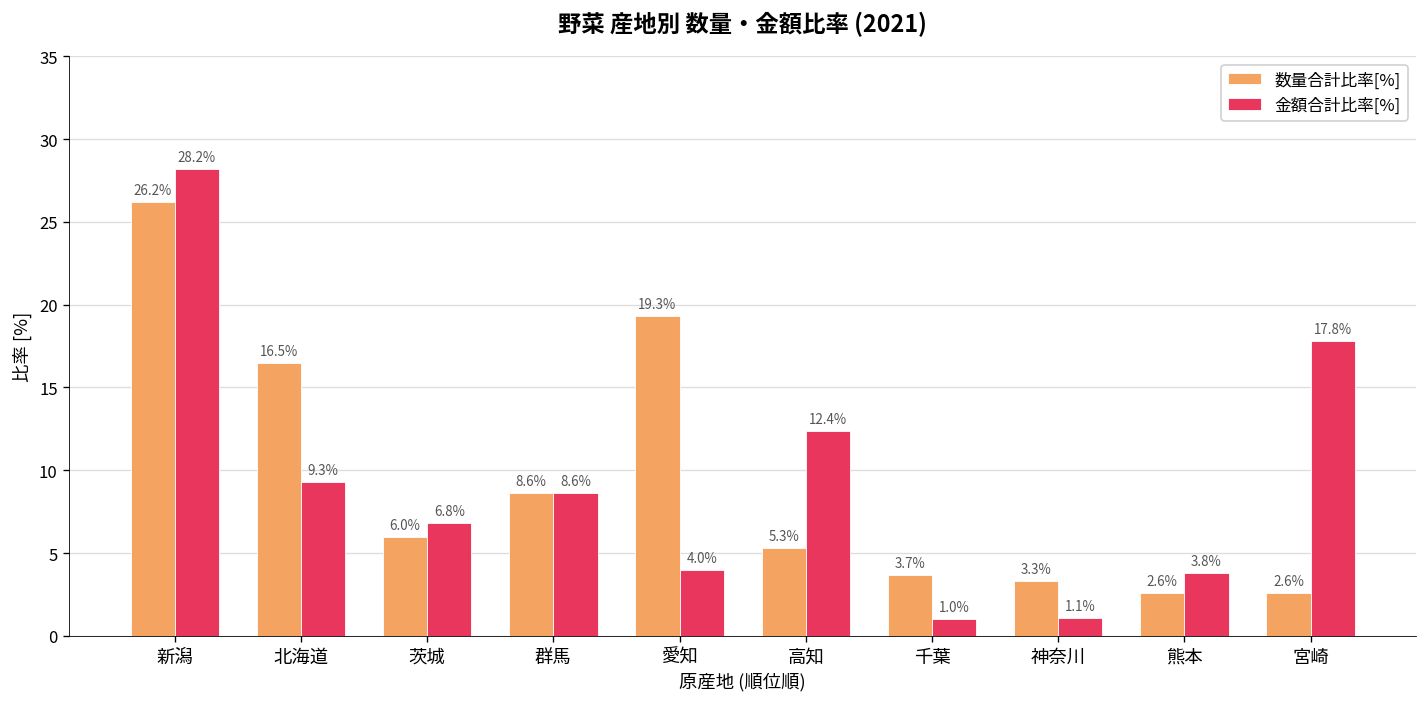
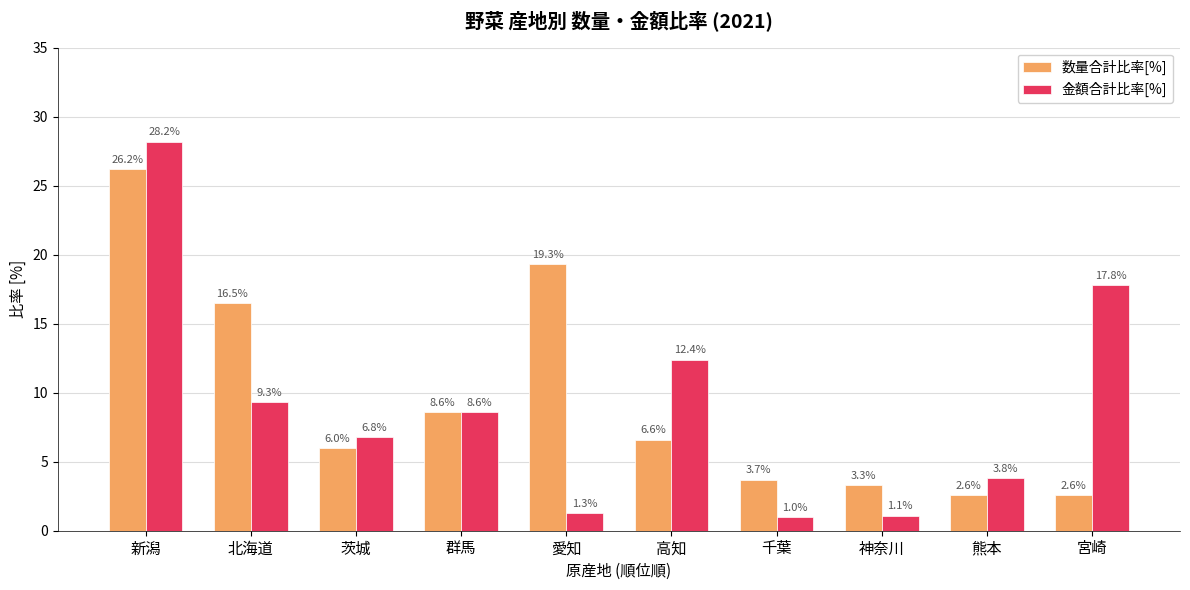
金額合計比率[%], 愛知: 4.0% -> 1.3%
数量合計比率[%], 高知: 5.3% -> 6.6%
